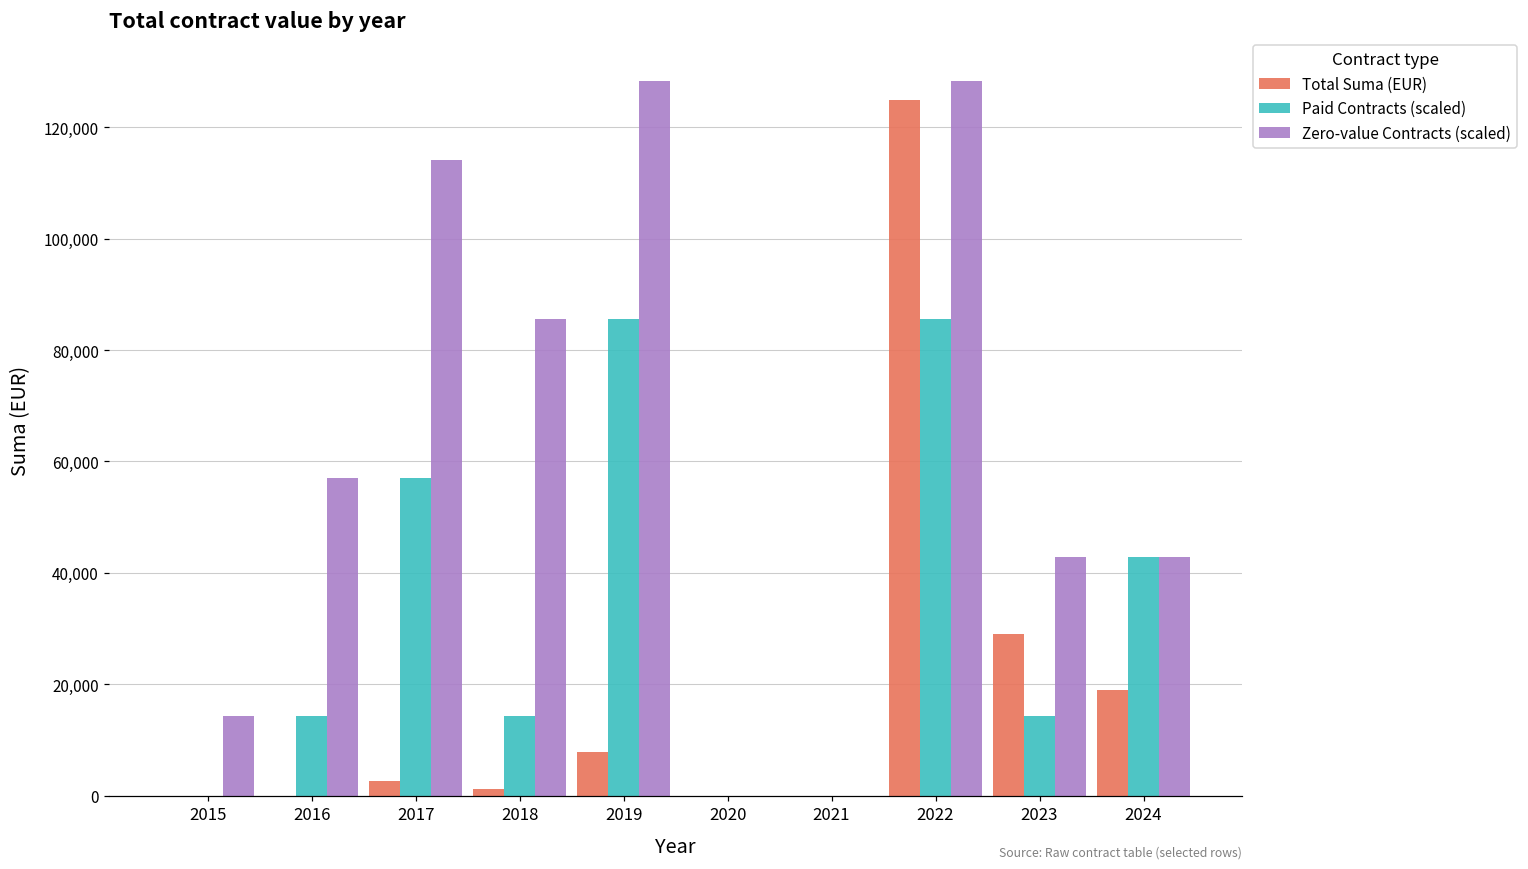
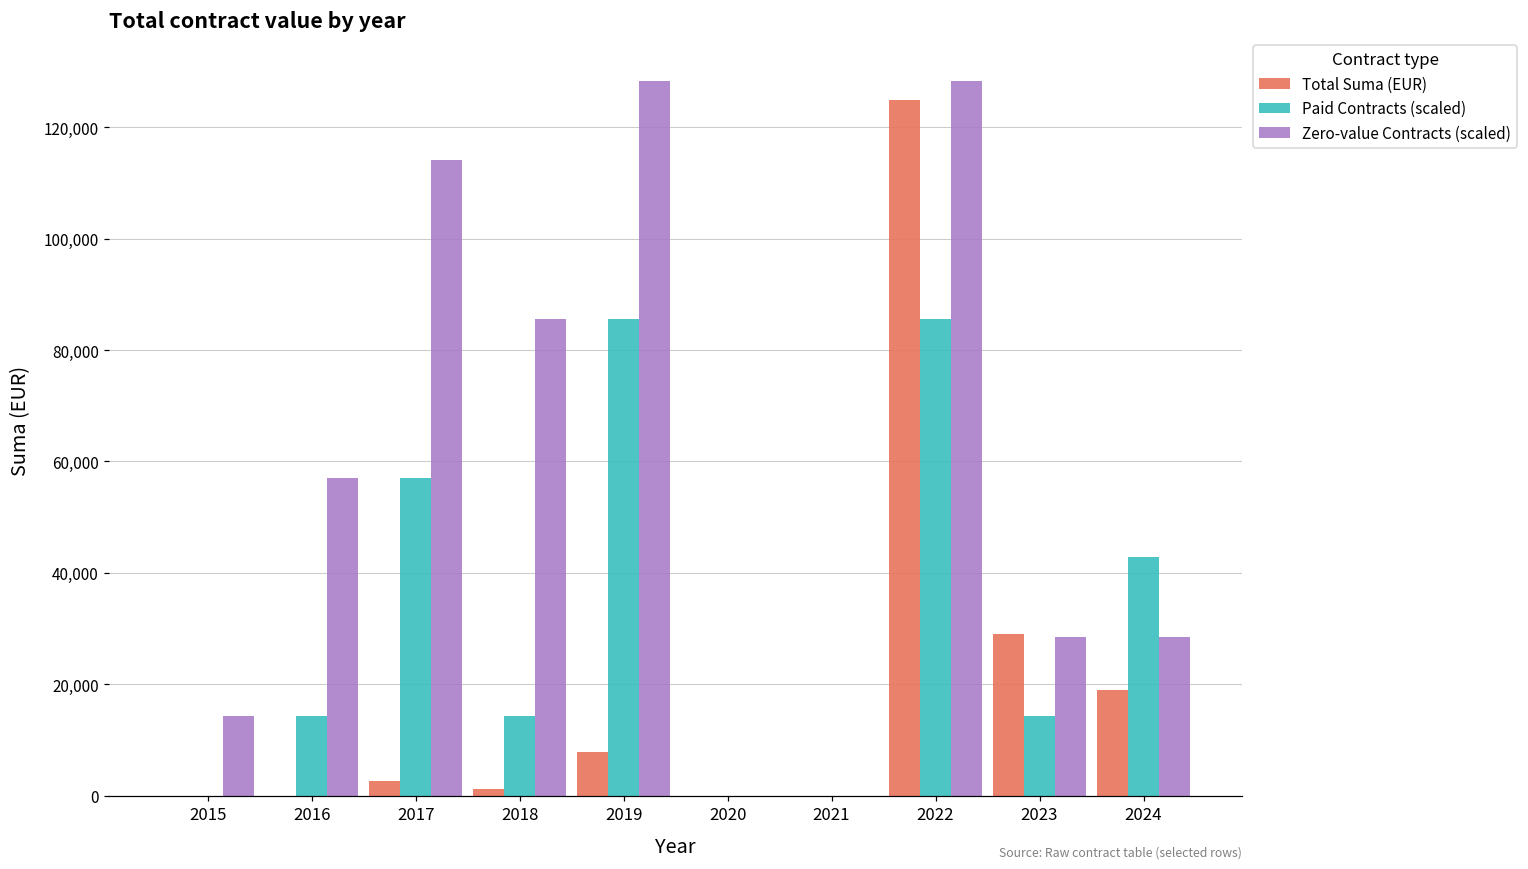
Zero-value Contracts (scaled), 2023: 43,000 -> 29,000
Zero-value Contracts (scaled), 2024: 43,000 -> 29,000
